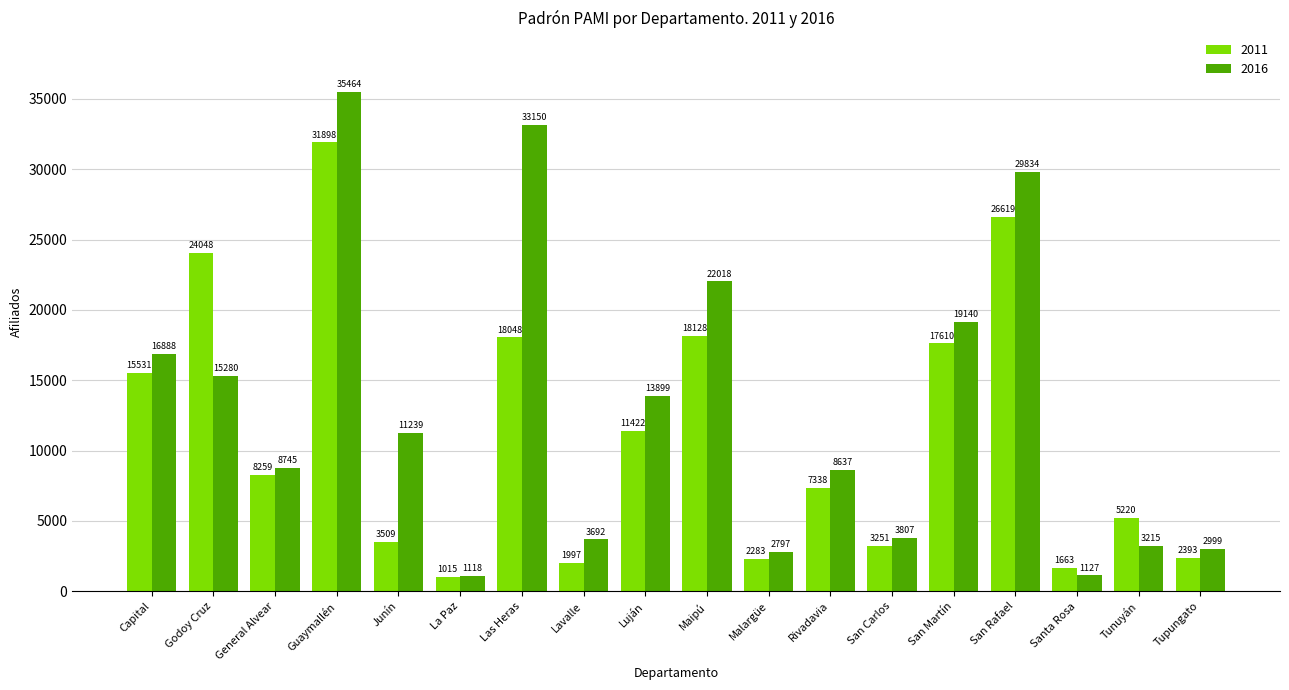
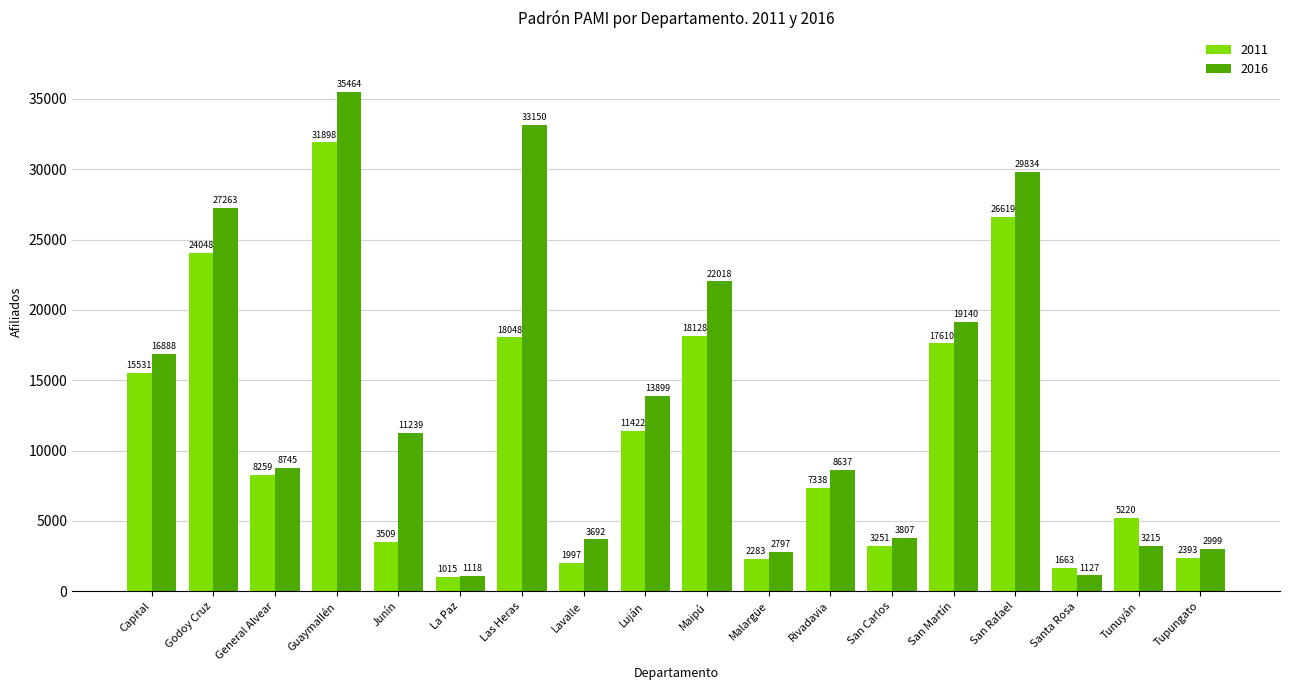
2016, Godoy Cruz: 15280 -> 27263
